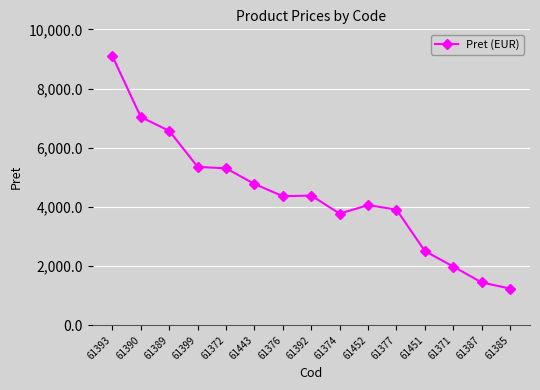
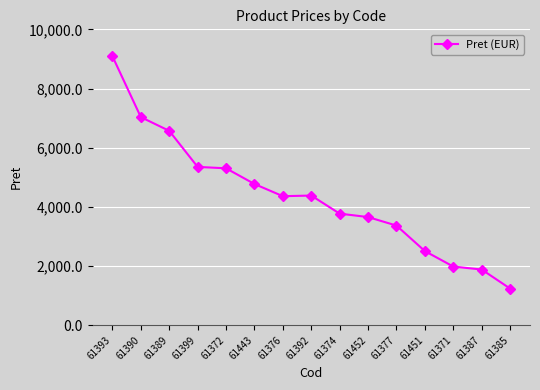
61452: 4,100 -> 3,700
61377: 3,900 -> 3,400
61387: 1,400 -> 1,900
